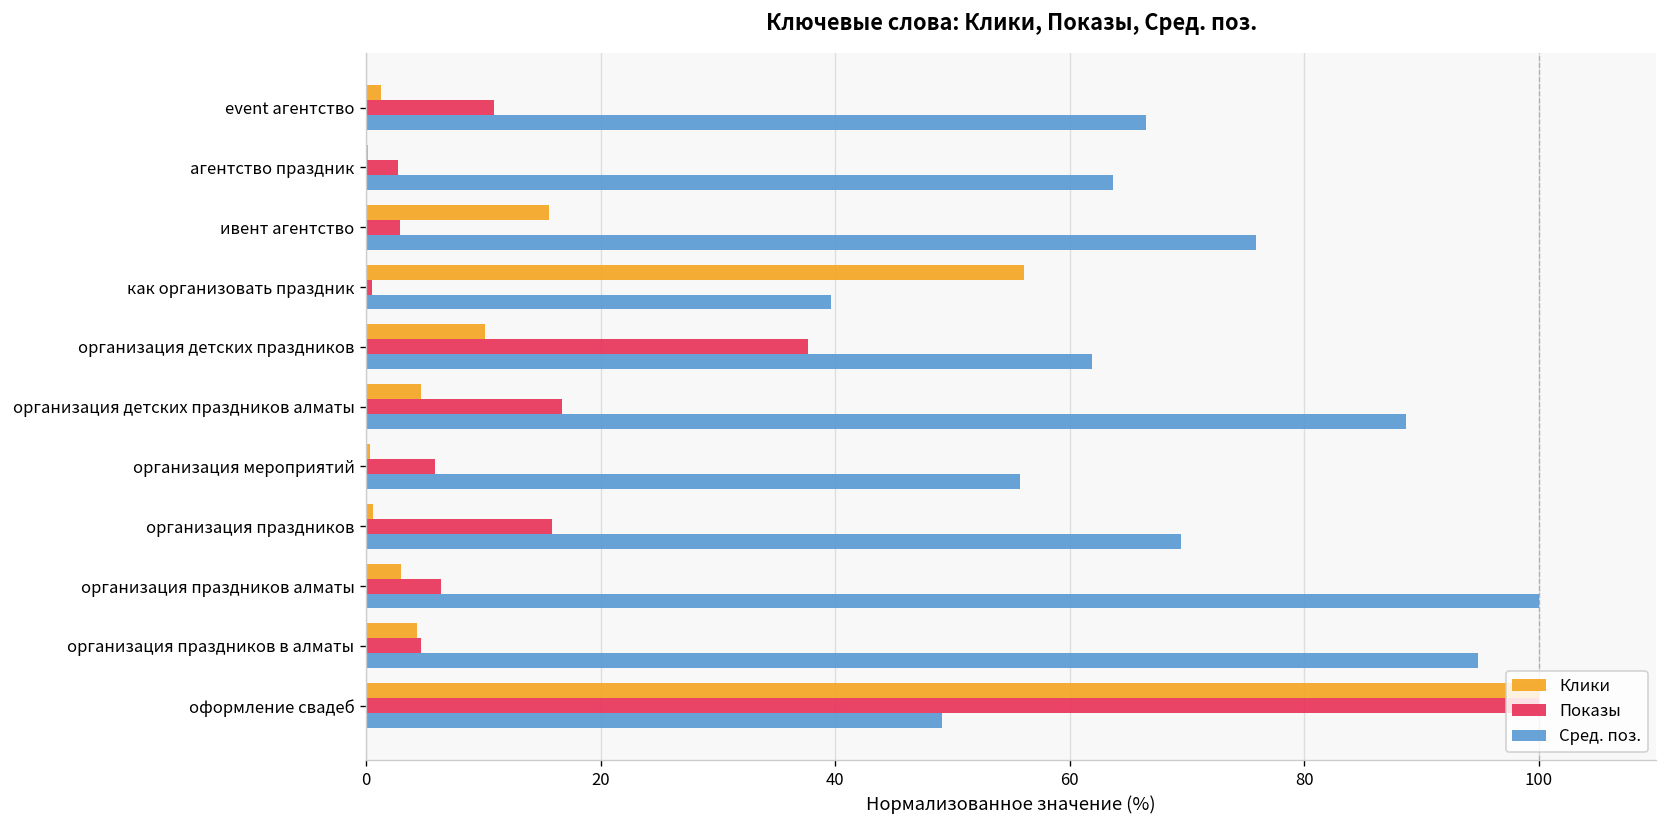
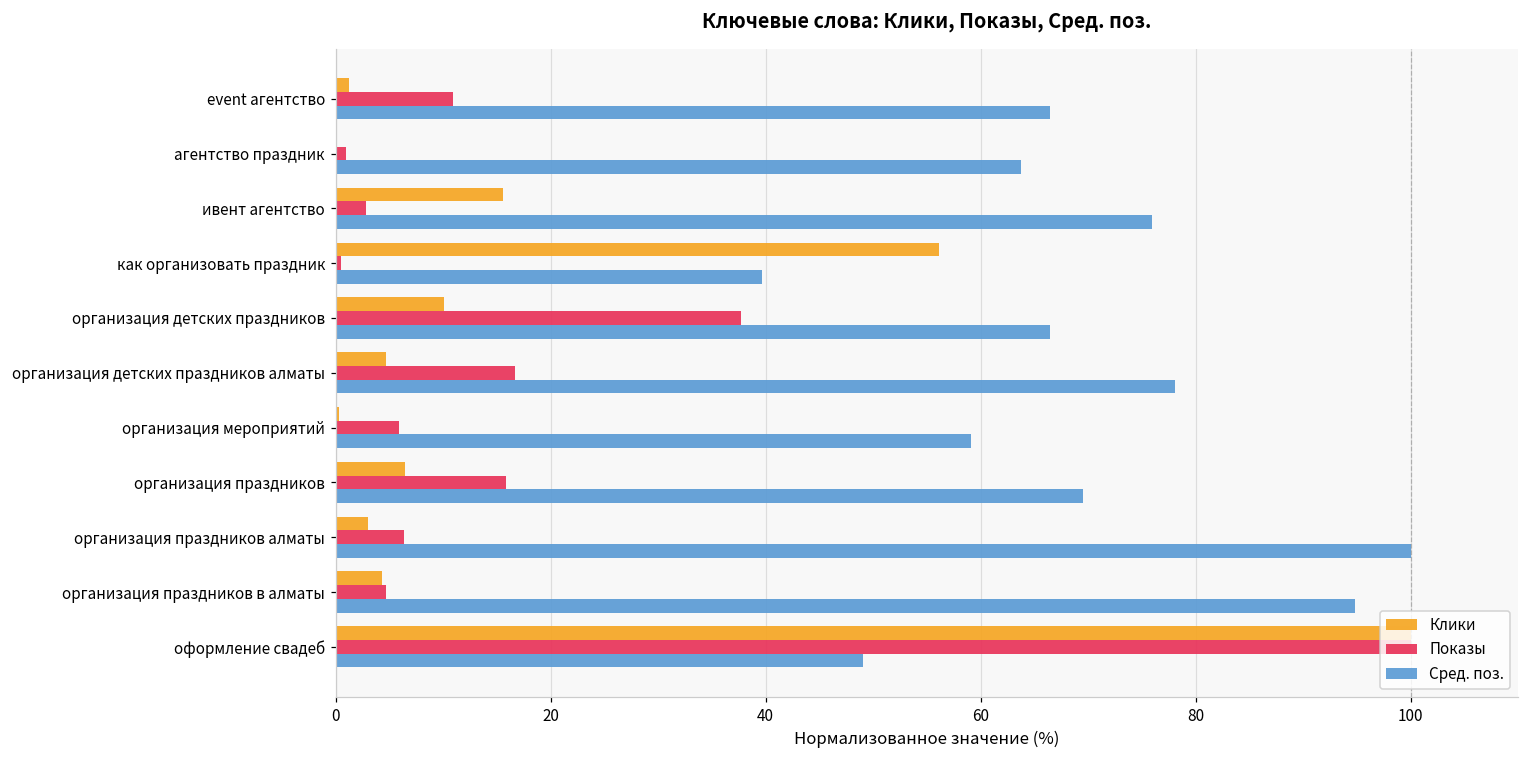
Показы, агентство праздник: 3 -> 1
Сред. поз., организация детских праздников: 62 -> 66
Сред. поз., организация детских праздников алматы: 89 -> 78
Сред. поз., организация мероприятий: 56 -> 59
Клики, организация праздников: 1 -> 6
